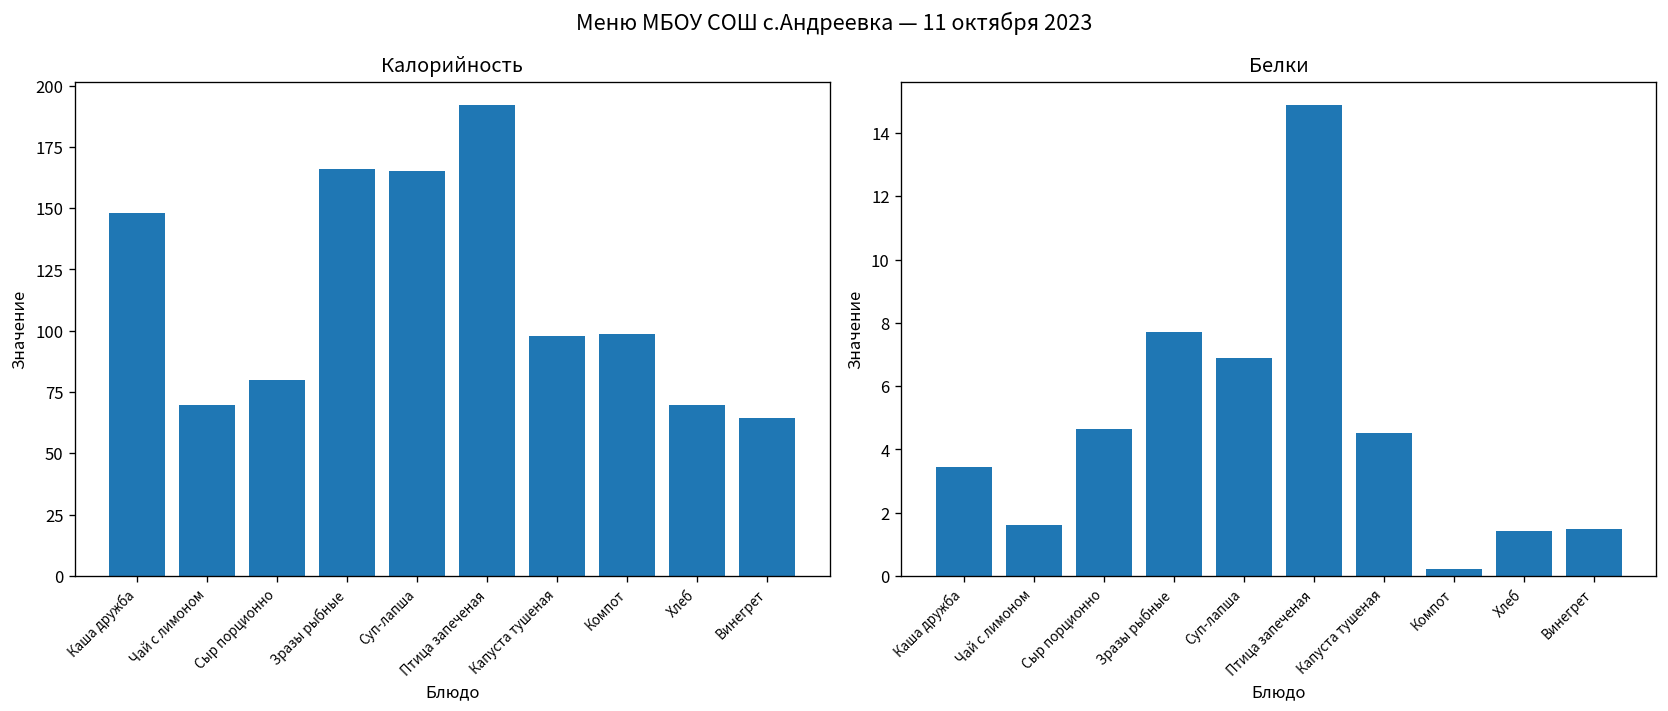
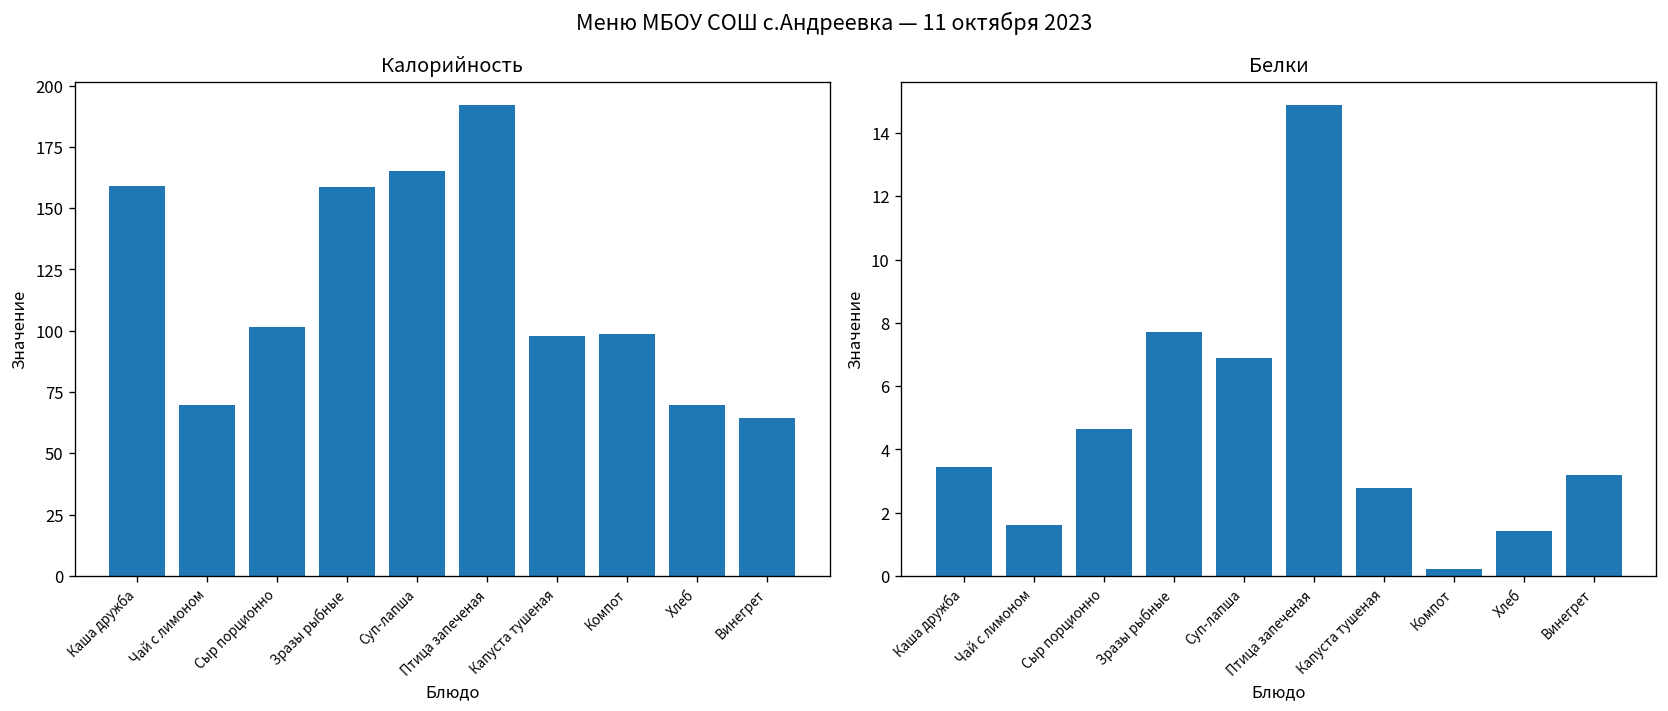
Калорийность, Каша дружба: 148 -> 159
Калорийность, Сыр порционно: 80 -> 101
Калорийность, Зразы рыбные: 166 -> 159
Белки, Капуста тушеная: 4.5 -> 2.8
Белки, Винегрет: 1.5 -> 3.2
